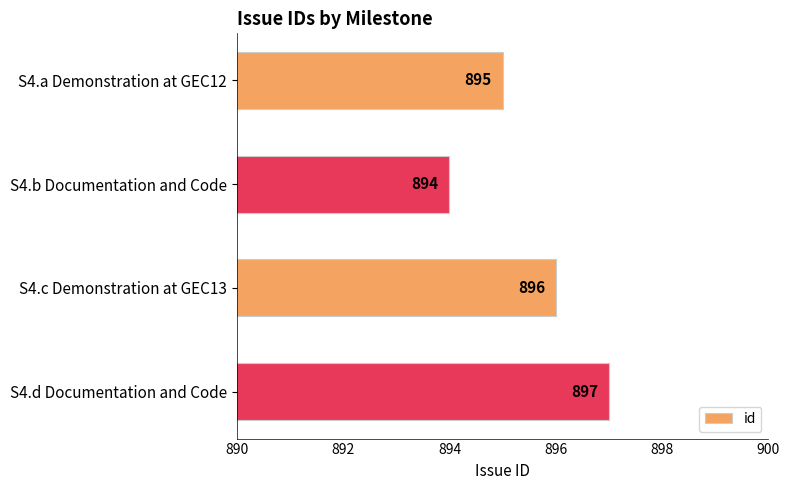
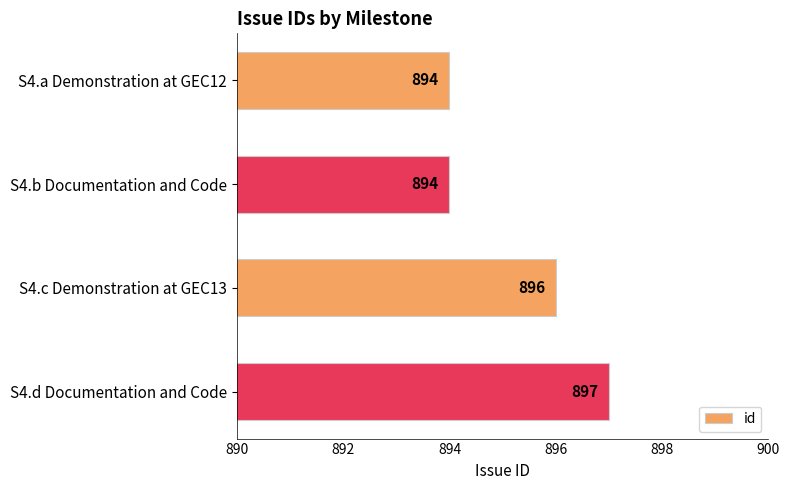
S4.a Demonstration at GEC12: 895 -> 894
